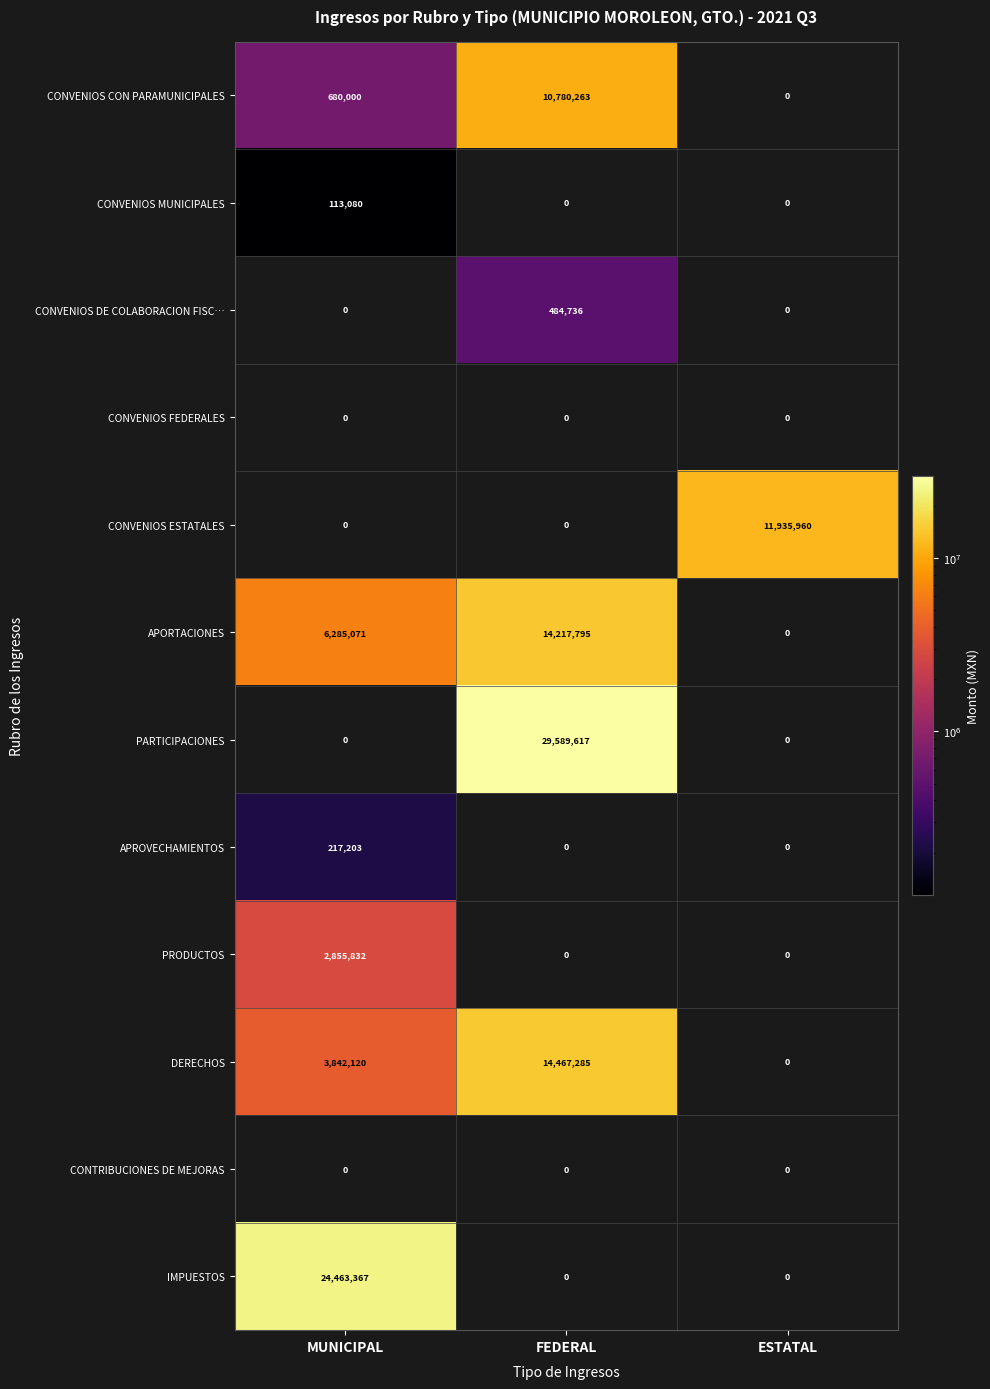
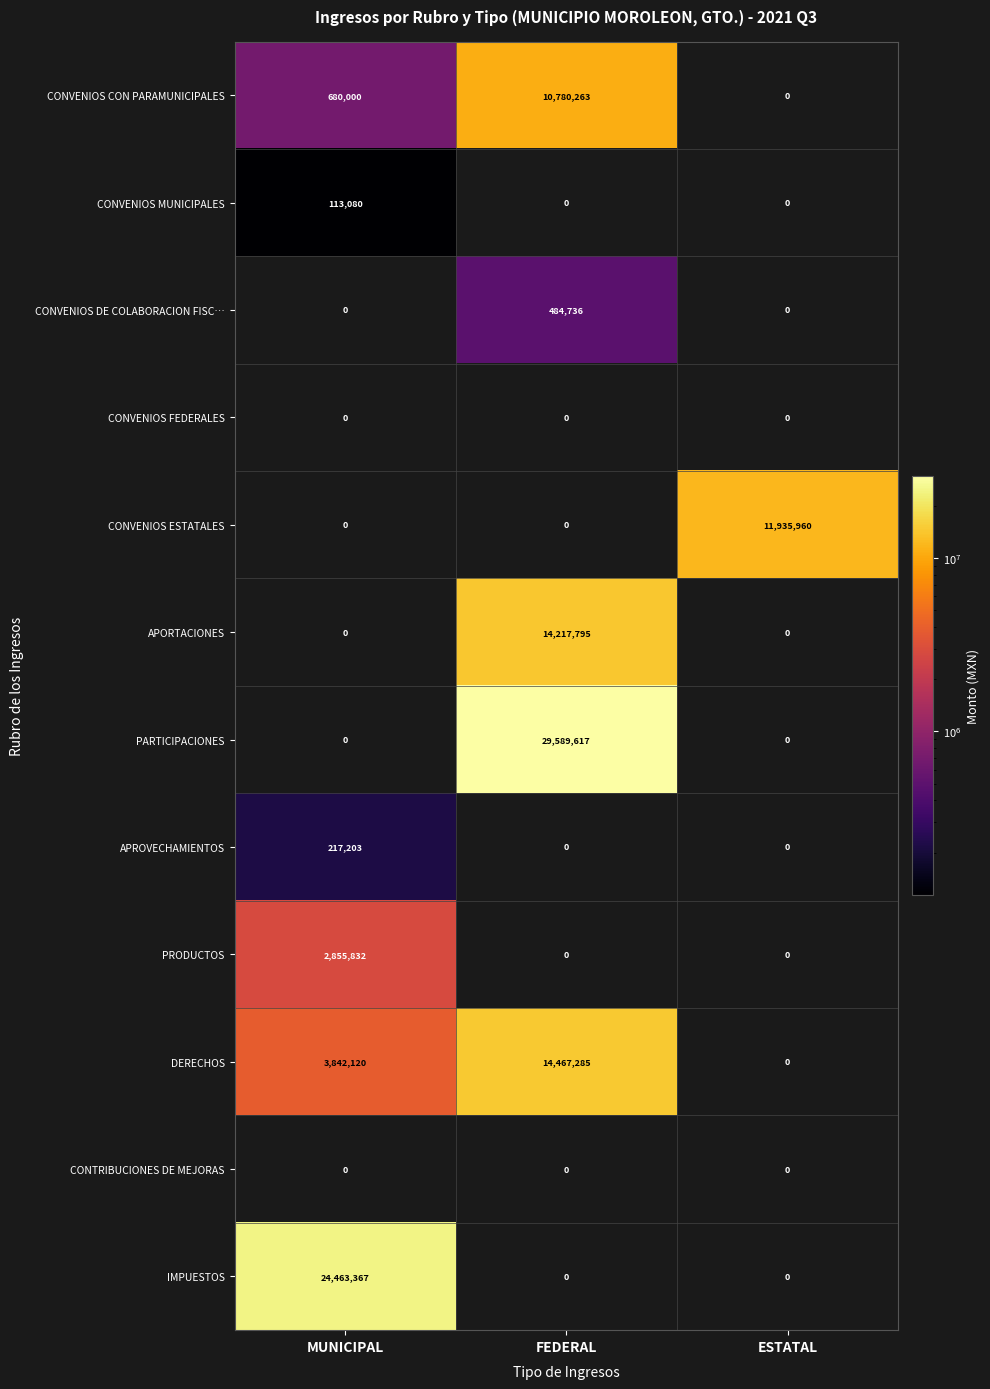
APORTACIONES, MUNICIPAL: 6,285,071 -> 0
